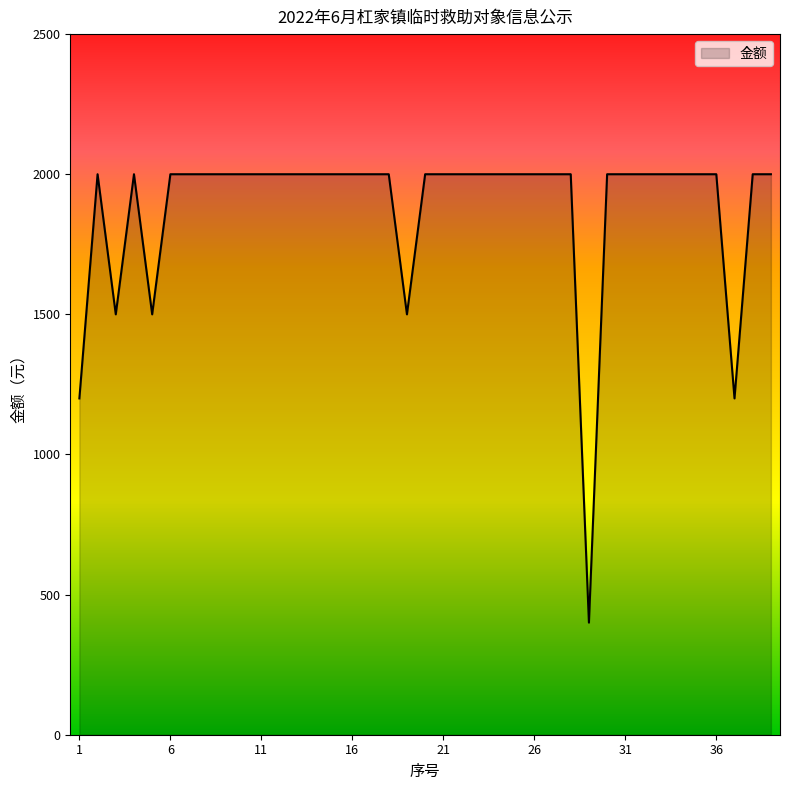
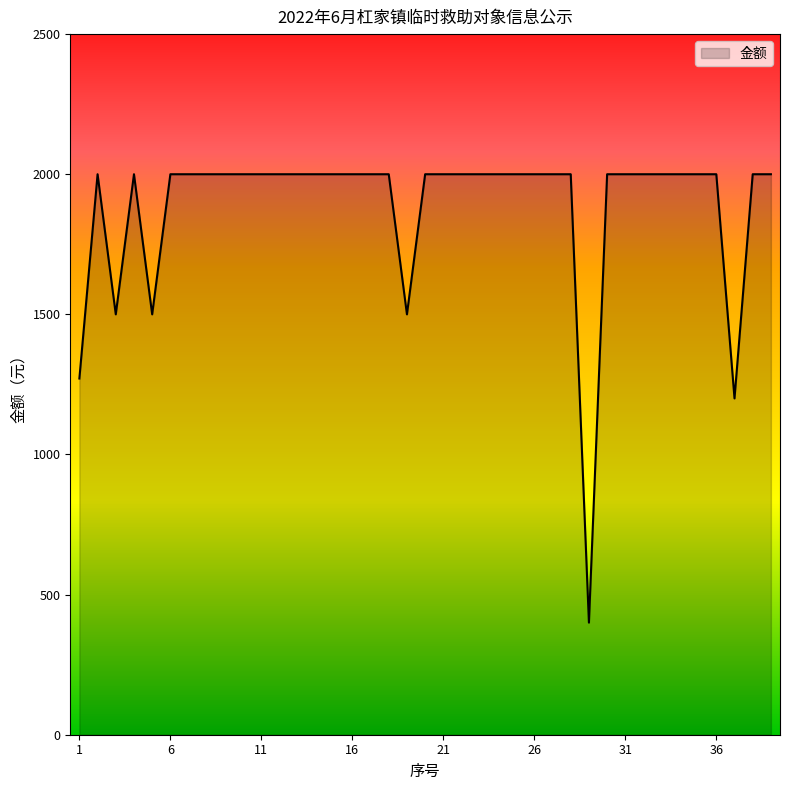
1: 1200 -> 1270
